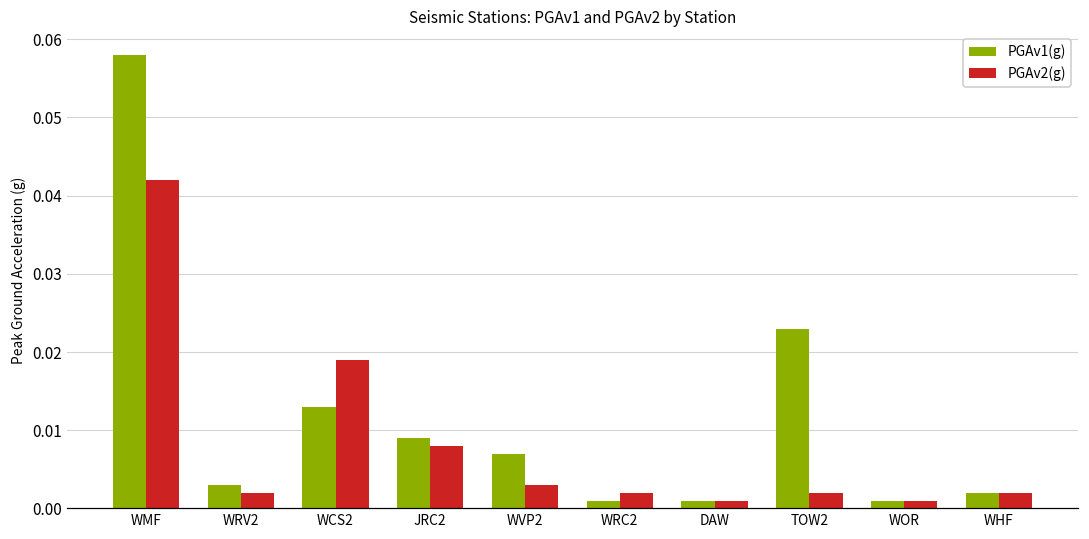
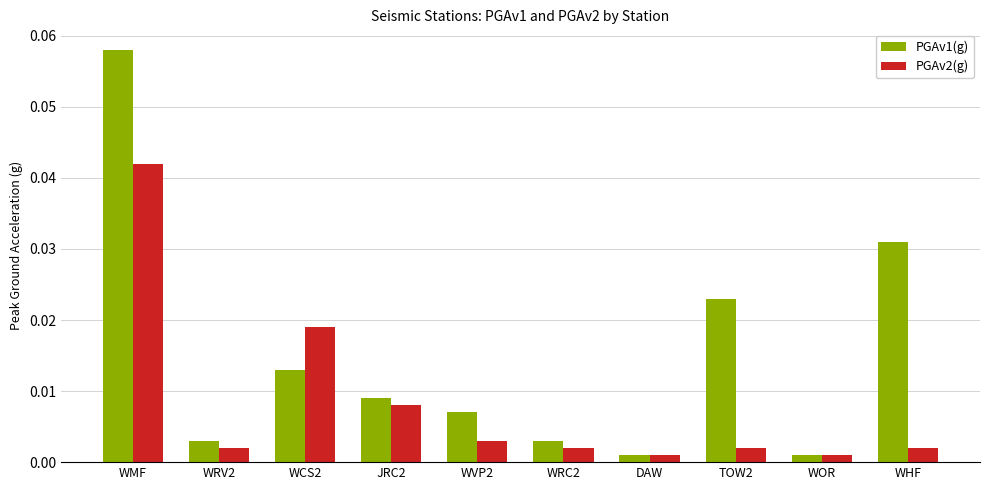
PGAv1(g), WRC2: 0.001 -> 0.003
PGAv1(g), WHF: 0.002 -> 0.031
